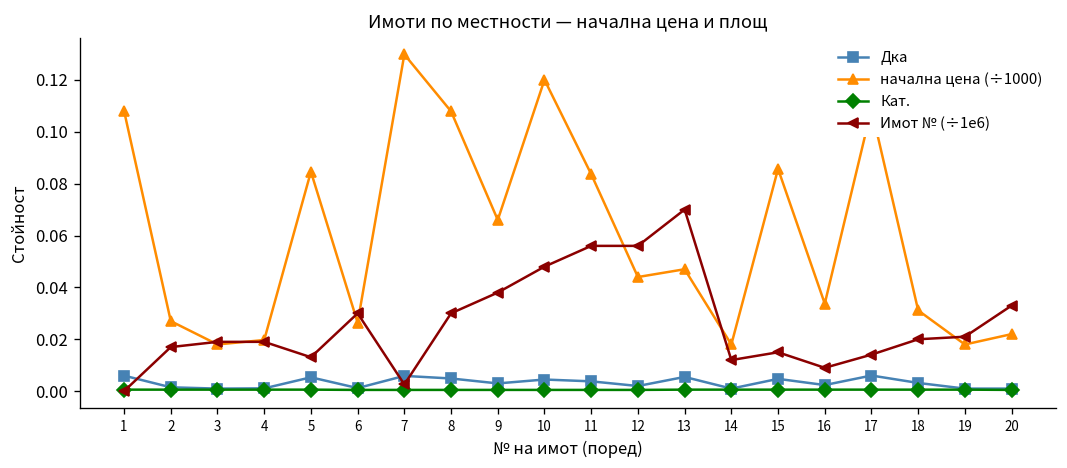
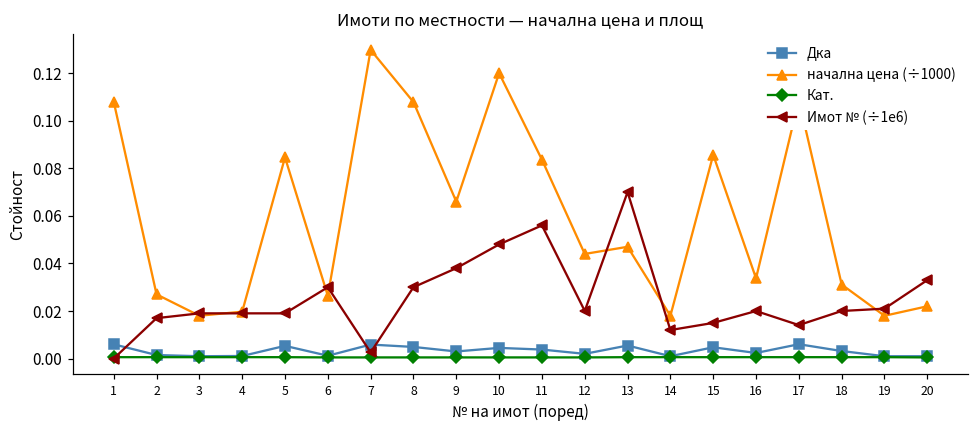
Имот № (÷1e6), 5: 0.013 -> 0.019
Имот № (÷1e6), 12: 0.056 -> 0.020
Имот № (÷1e6), 16: 0.009 -> 0.020
